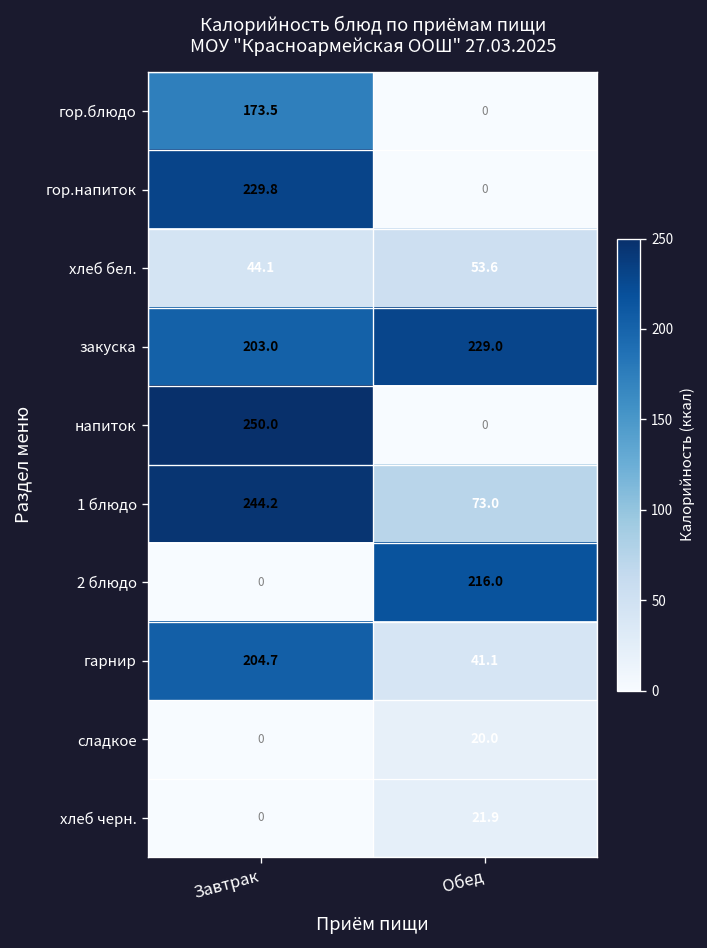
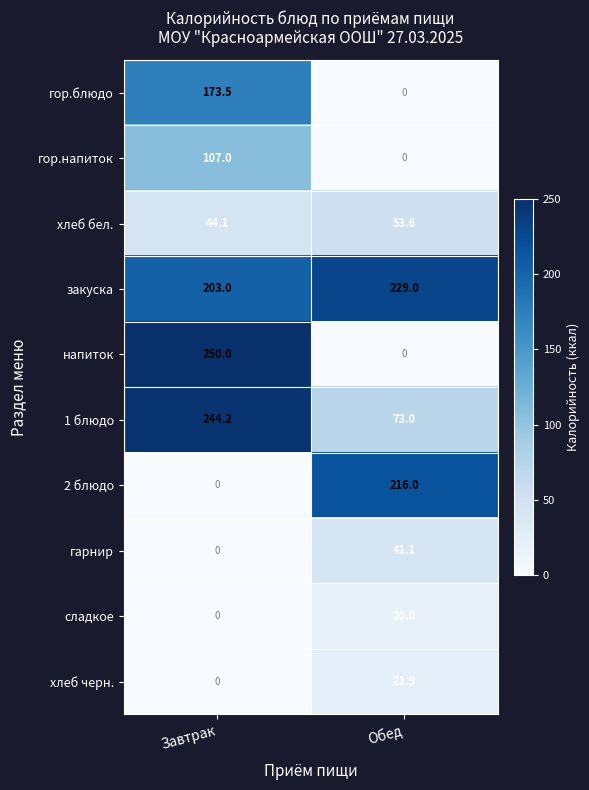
гор.напиток, Завтрак: 229.8 -> 107.0
гарнир, Завтрак: 204.7 -> 0
